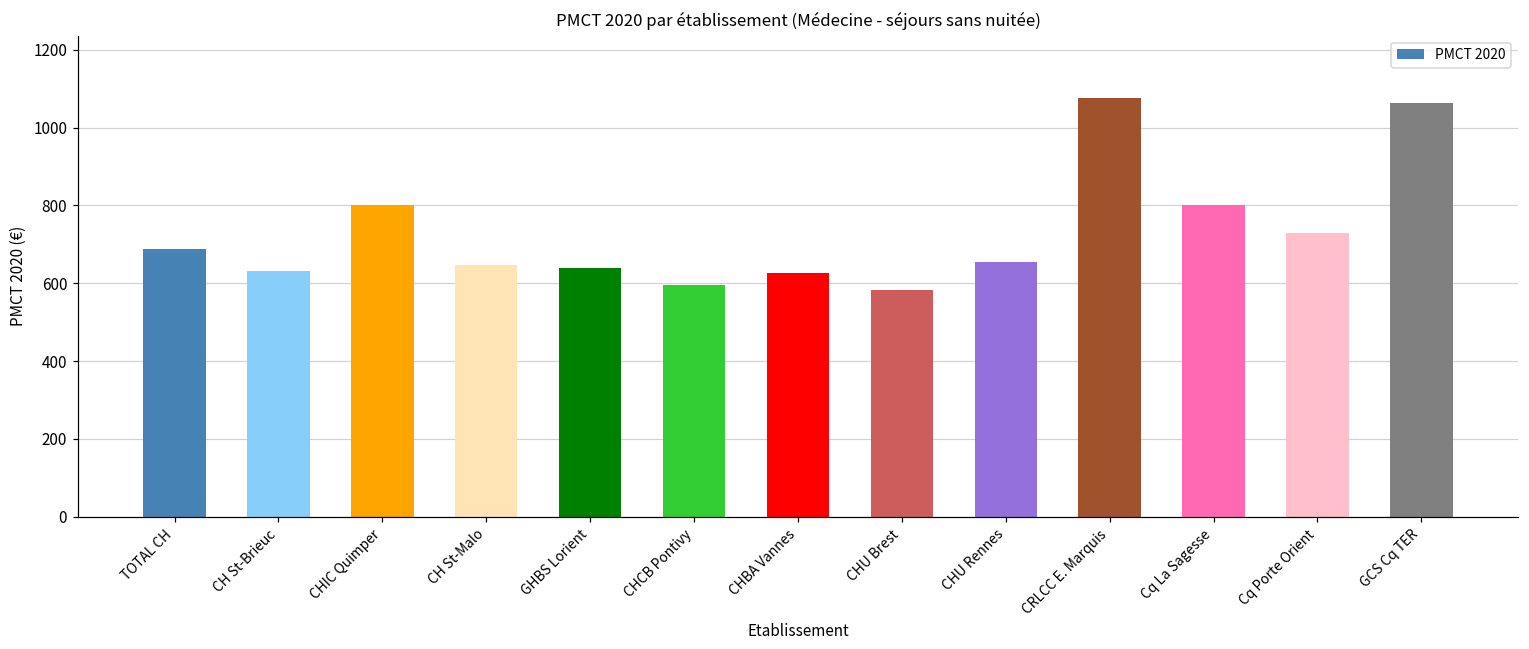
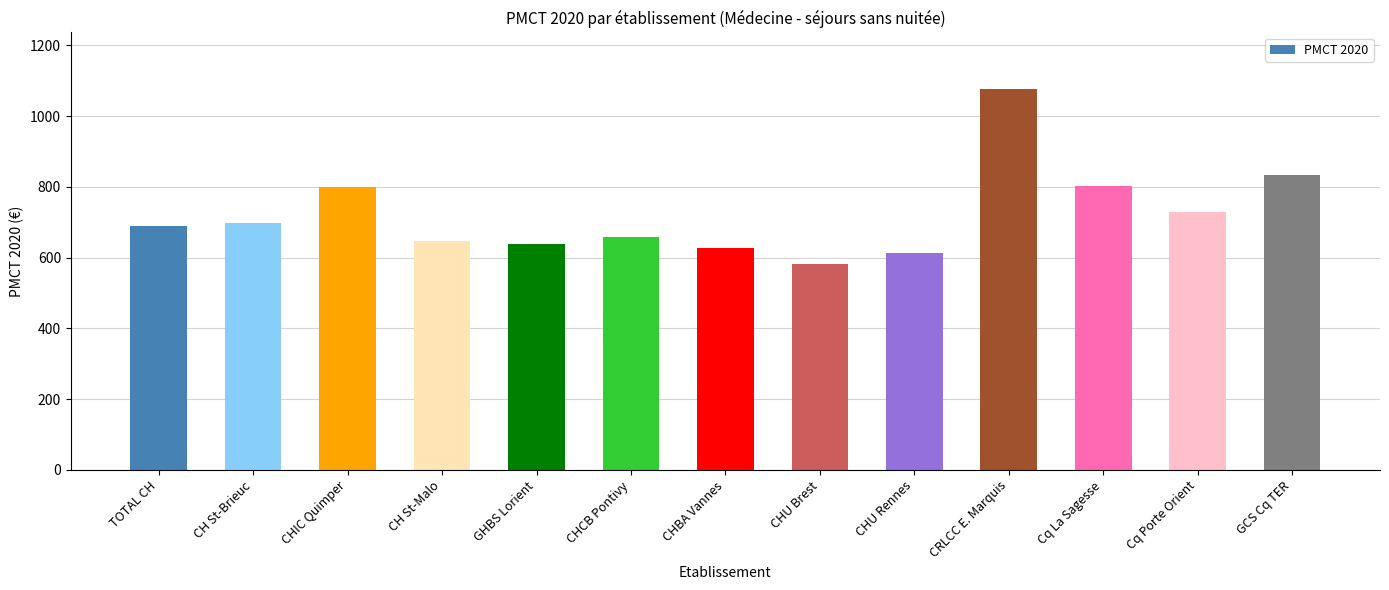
CH St-Brieuc: 630 -> 700
CHCB Pontivy: 590 -> 660
CHU Rennes: 650 -> 610
GCS Cq TER: 1060 -> 830
